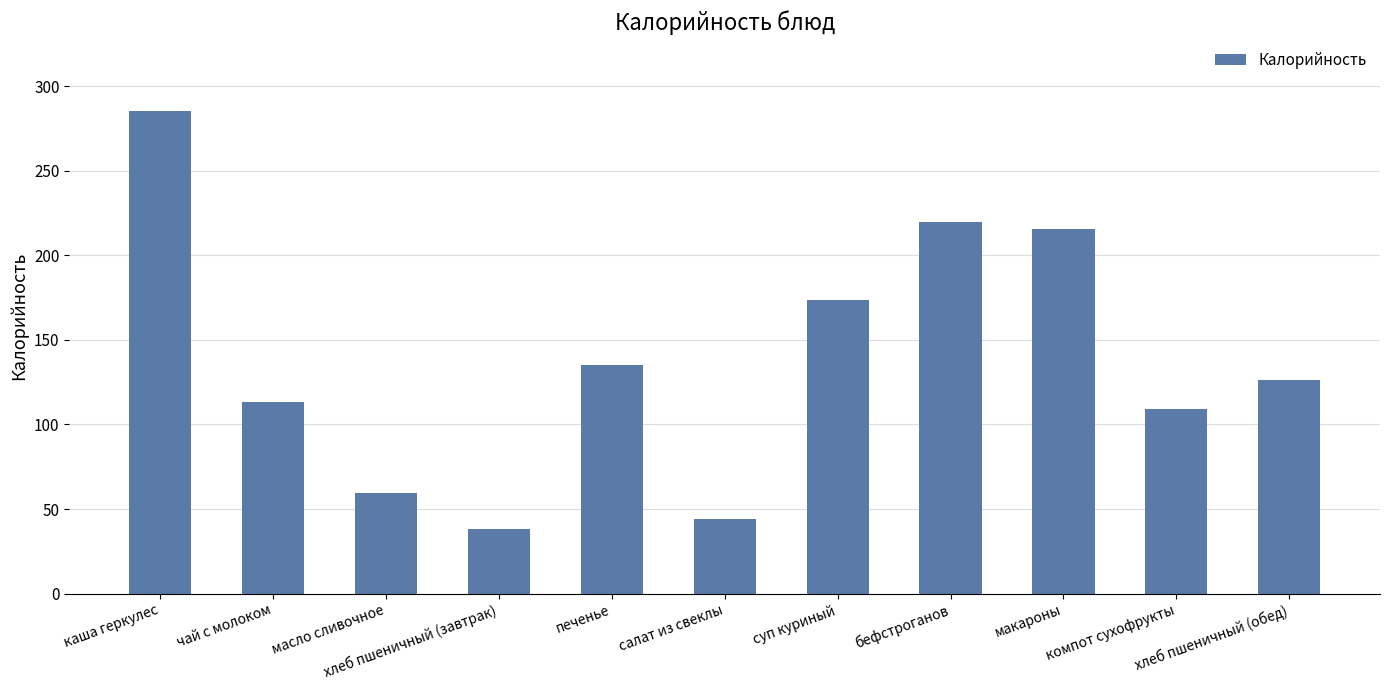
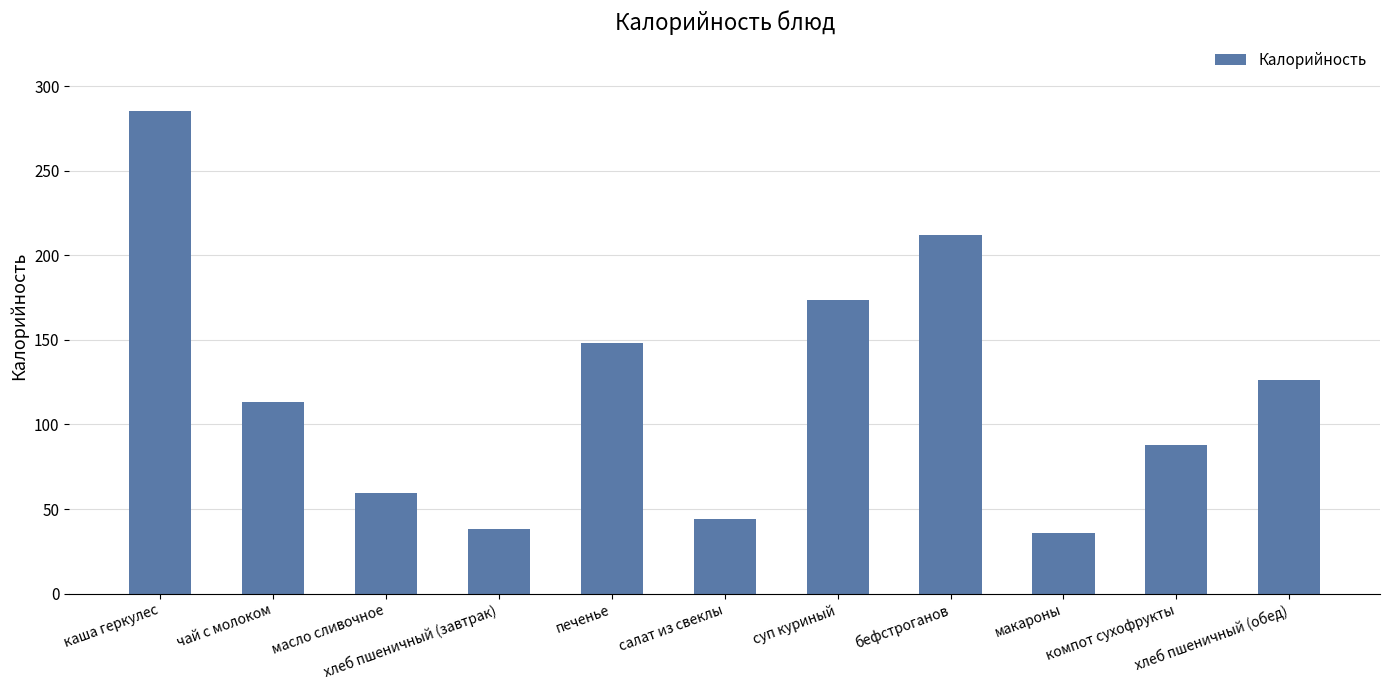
печенье: 135 -> 148
бефстроганов: 220 -> 212
макароны: 215 -> 36
компот сухофрукты: 109 -> 88
